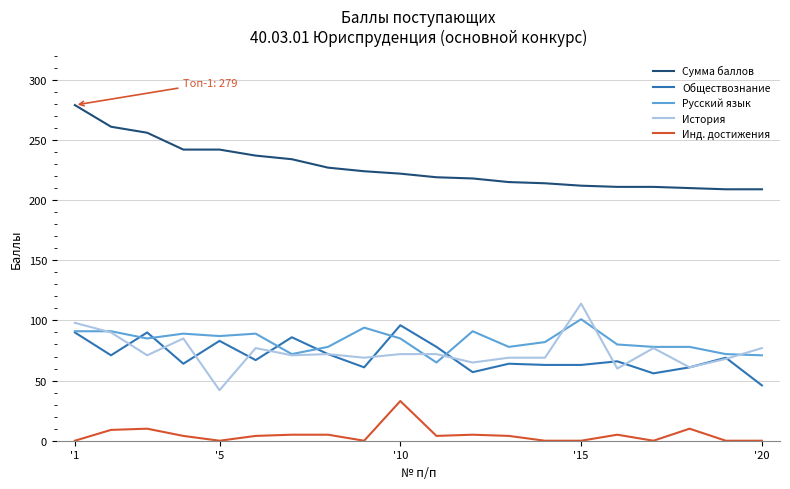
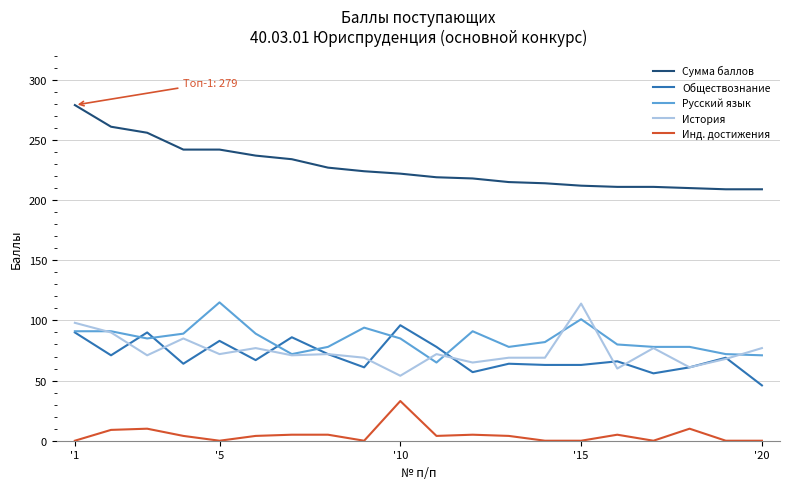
Русский язык, '5: 87 -> 115
История, '5: 42 -> 72
История, '10: 72 -> 54
